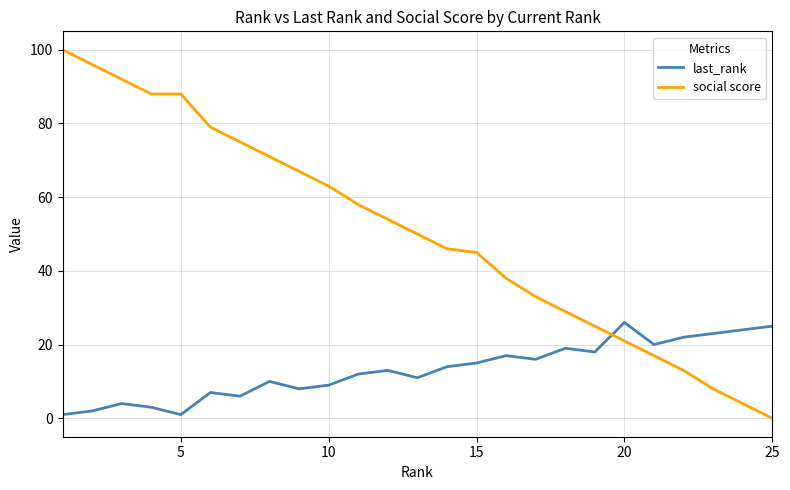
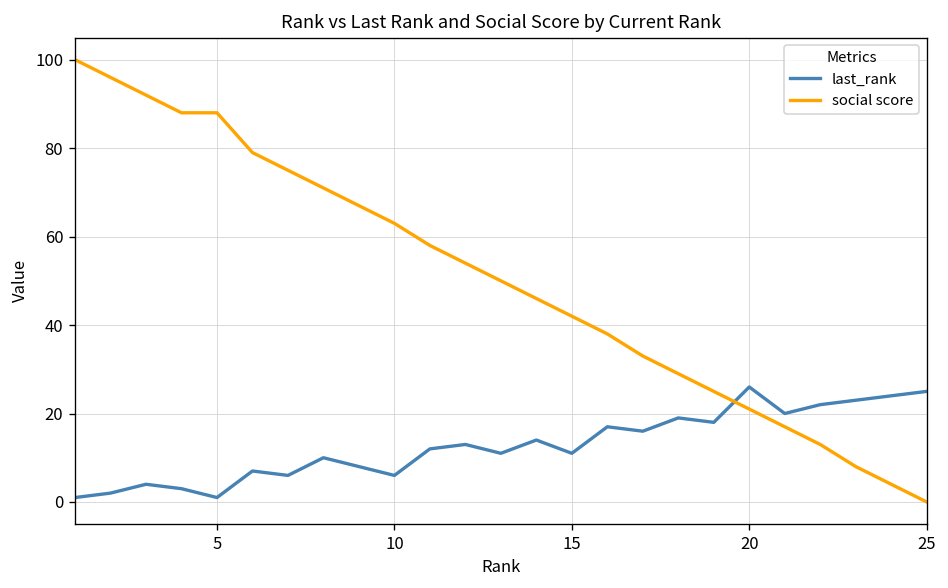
last_rank, 10: 9 -> 6
last_rank, 15: 15 -> 11
social score, 15: 45 -> 42
